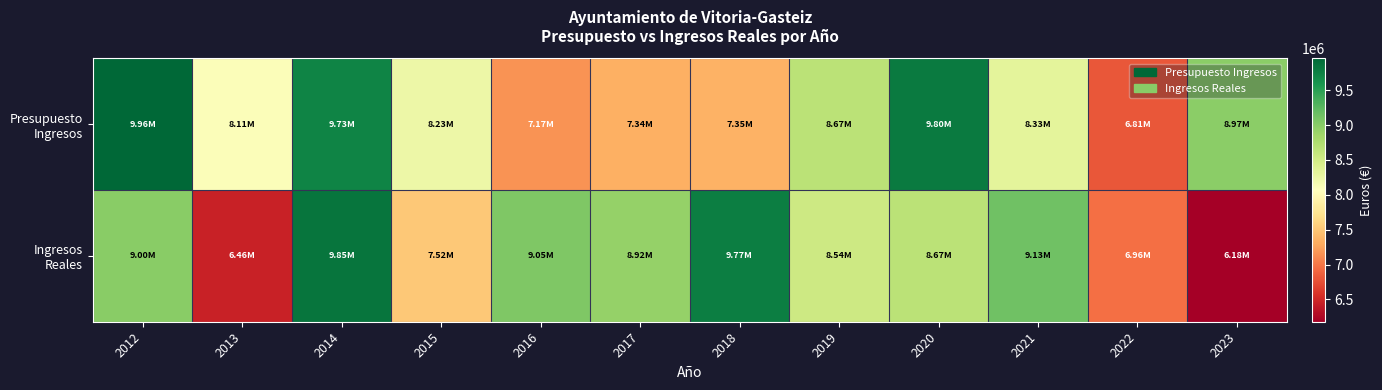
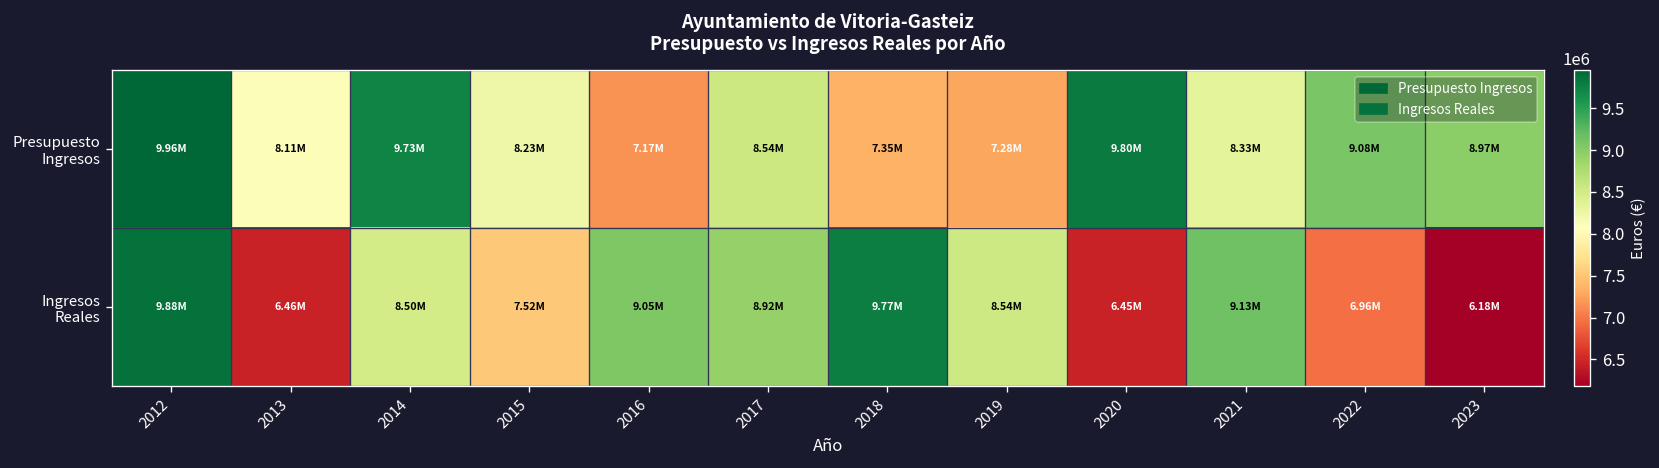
Presupuesto Ingresos, 2017: 7.34M -> 8.54M
Presupuesto Ingresos, 2019: 8.67M -> 7.28M
Presupuesto Ingresos, 2022: 6.81M -> 9.08M
Ingresos Reales, 2012: 9.00M -> 9.88M
Ingresos Reales, 2014: 9.85M -> 8.50M
Ingresos Reales, 2020: 8.67M -> 6.45M
